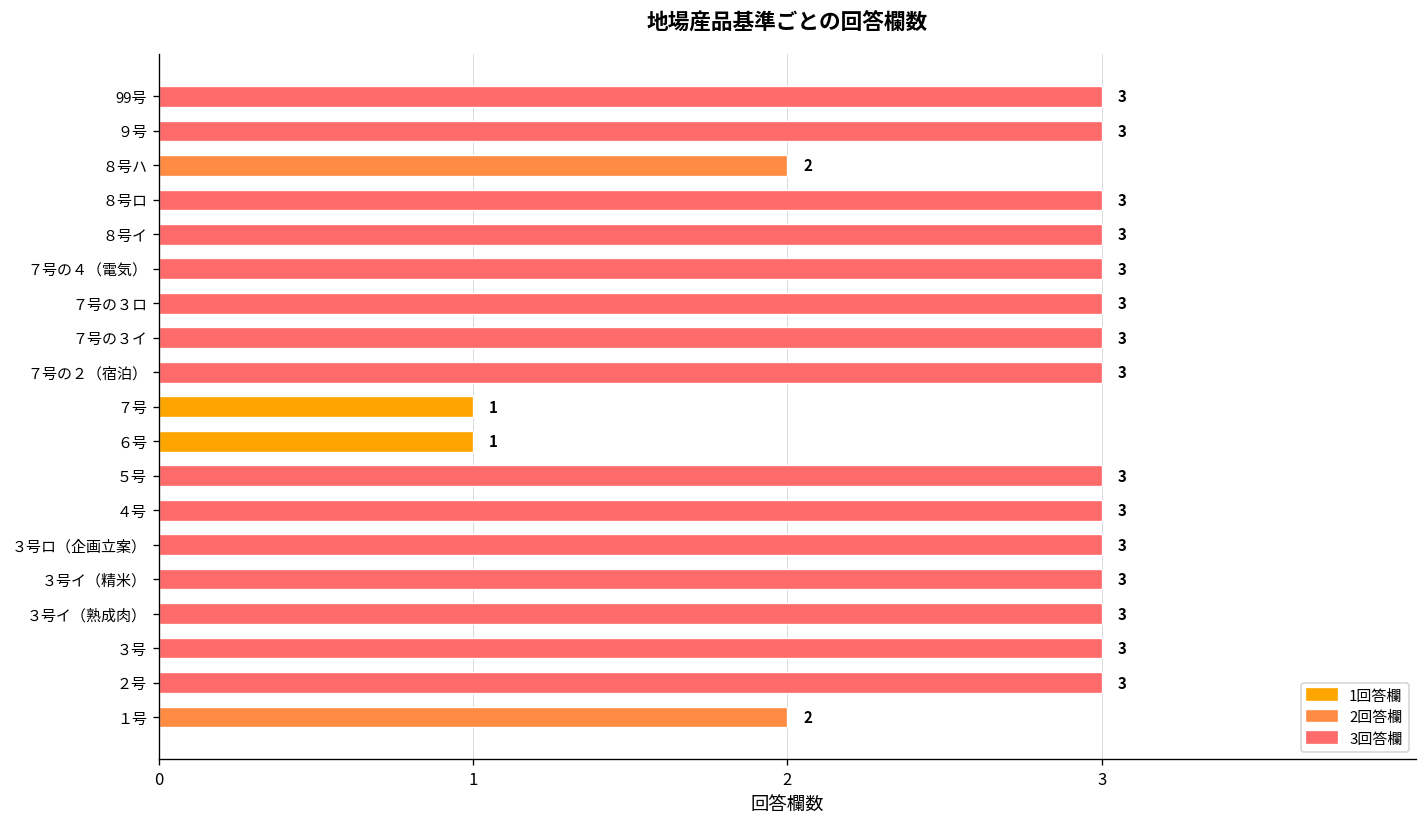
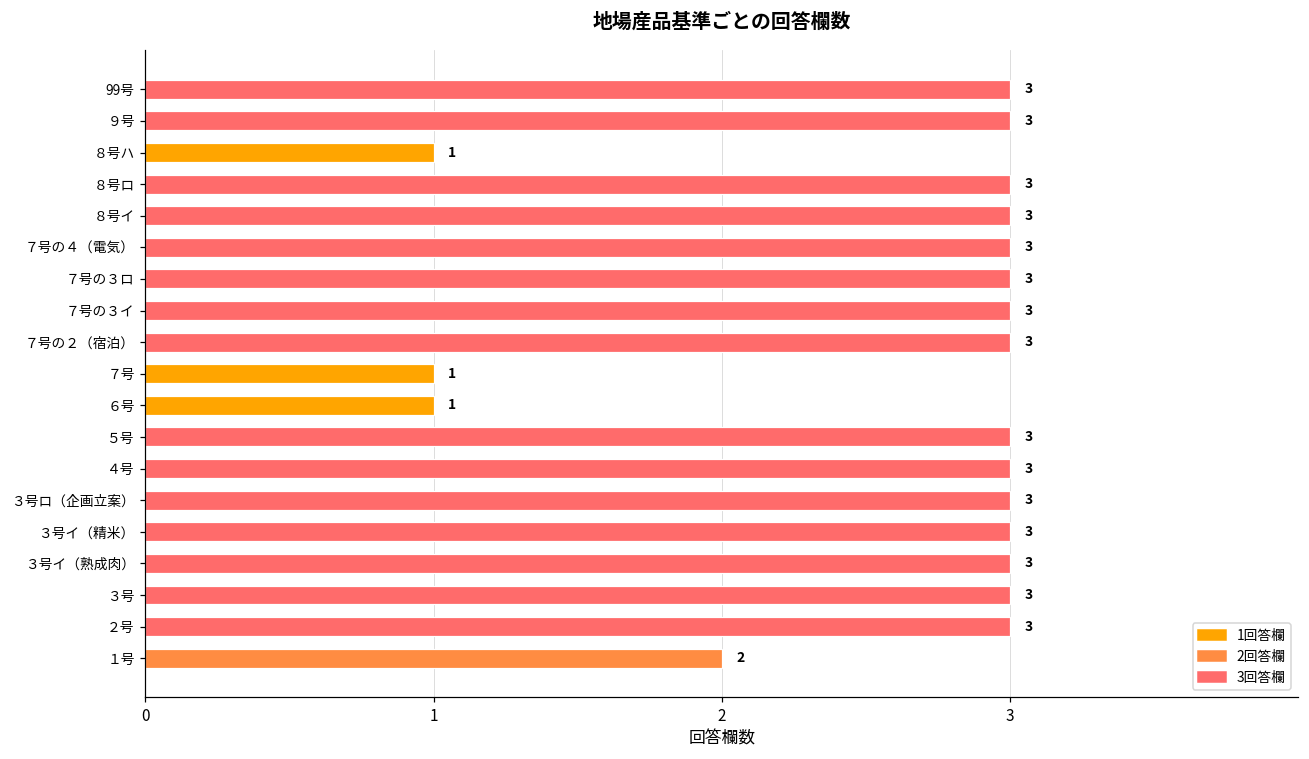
８号ハ: 2 -> 1
